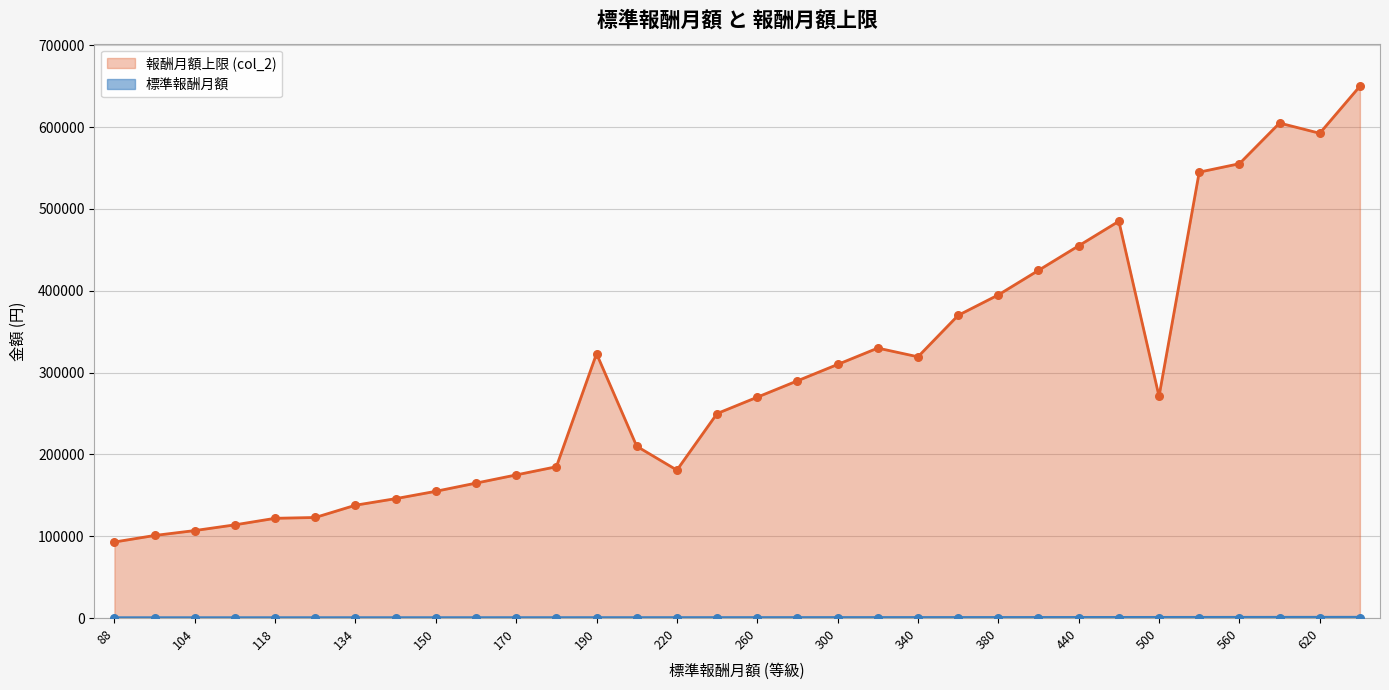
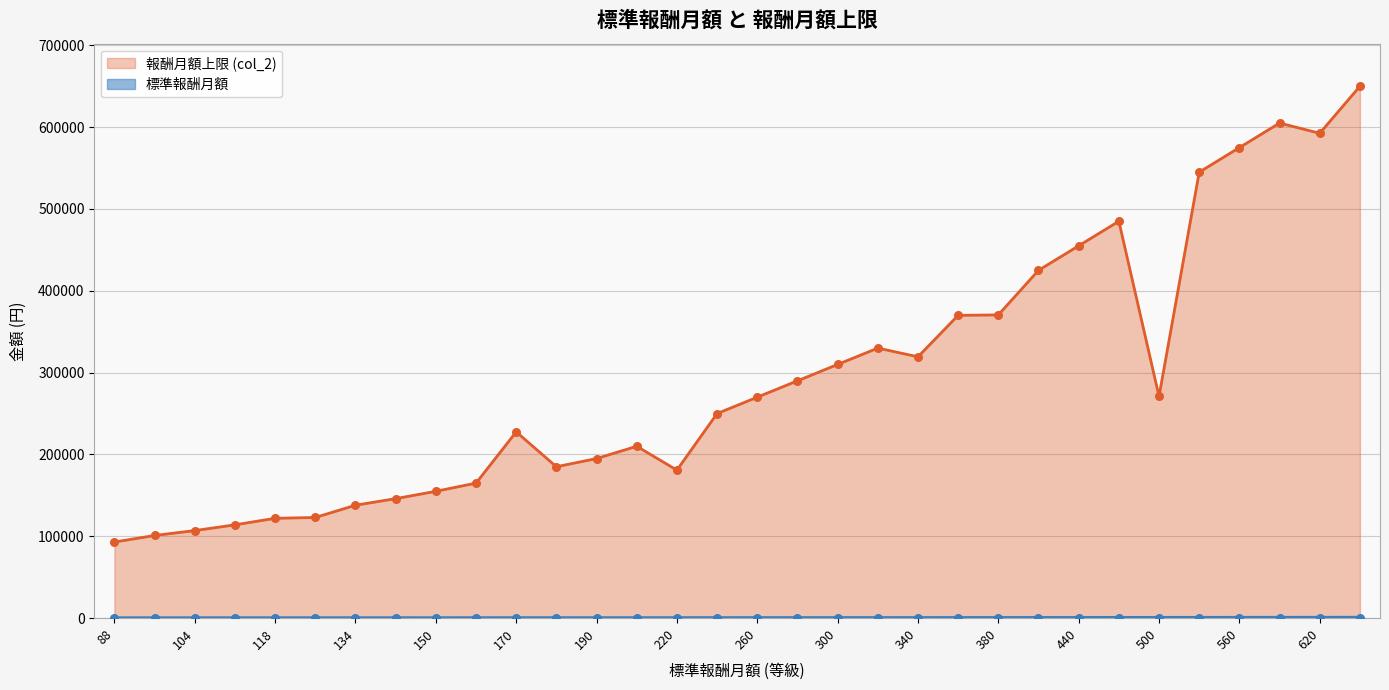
報酬月額上限 (col_2), 170: 170000 -> 230000
報酬月額上限 (col_2), 190: 320000 -> 190000
報酬月額上限 (col_2), 380: 390000 -> 370000
報酬月額上限 (col_2), 560: 560000 -> 570000
